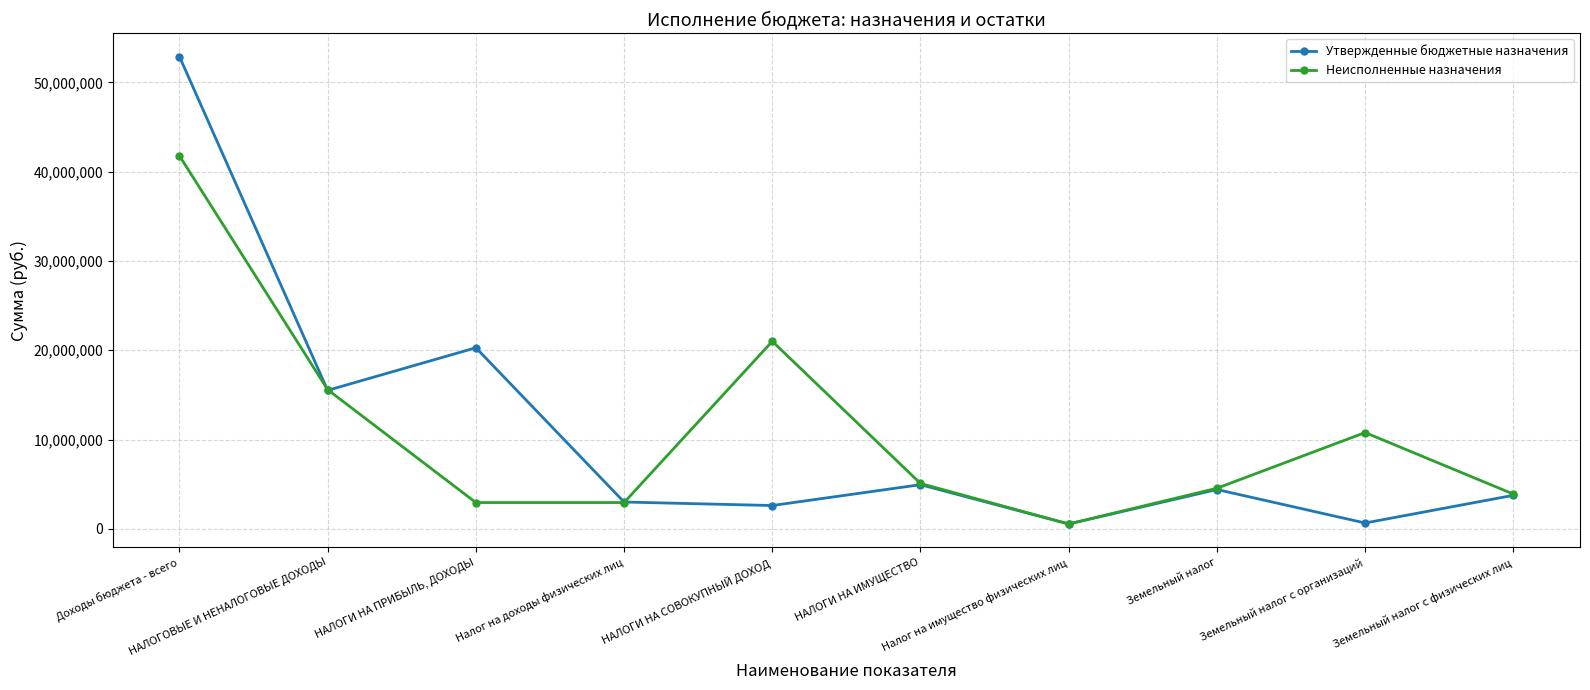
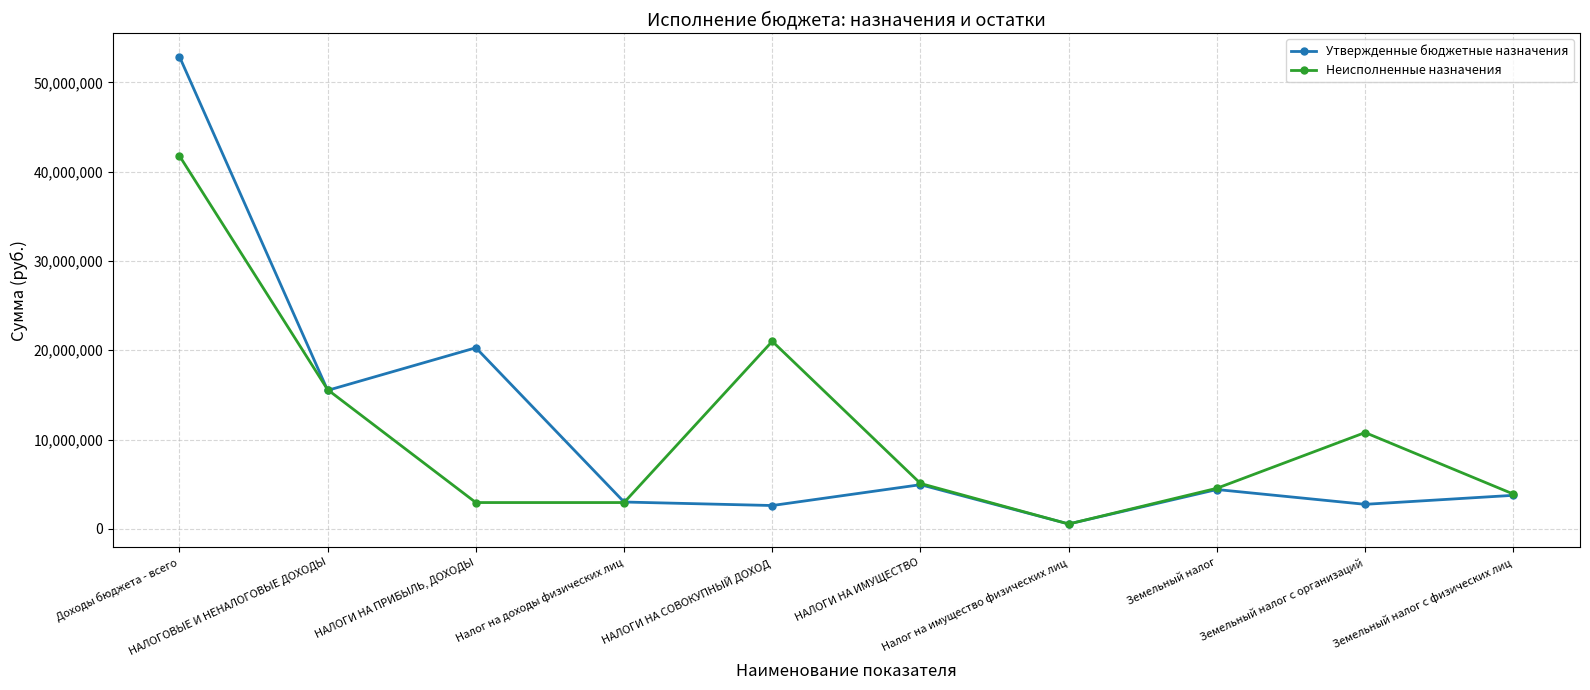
Утвержденные бюджетные назначения, Земельный налог с организаций: 1,000,000 -> 3,000,000
